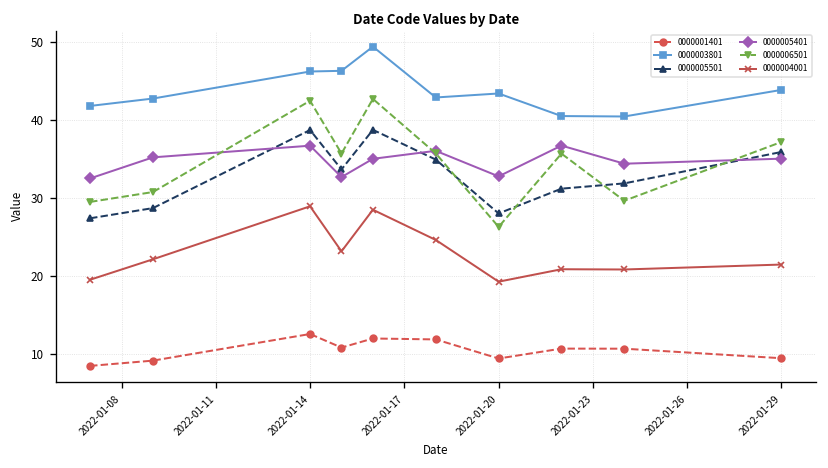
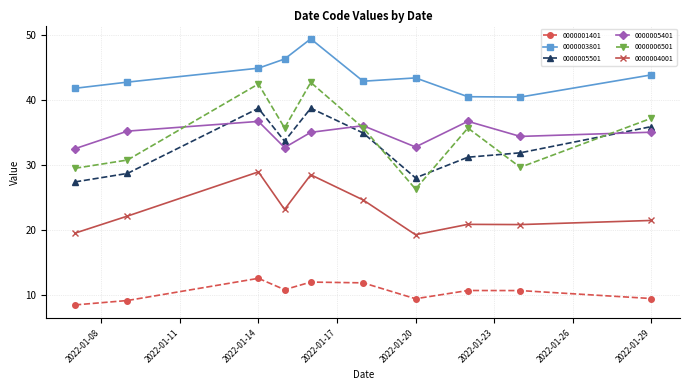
0000003801, 2022-01-14: 46 -> 45
